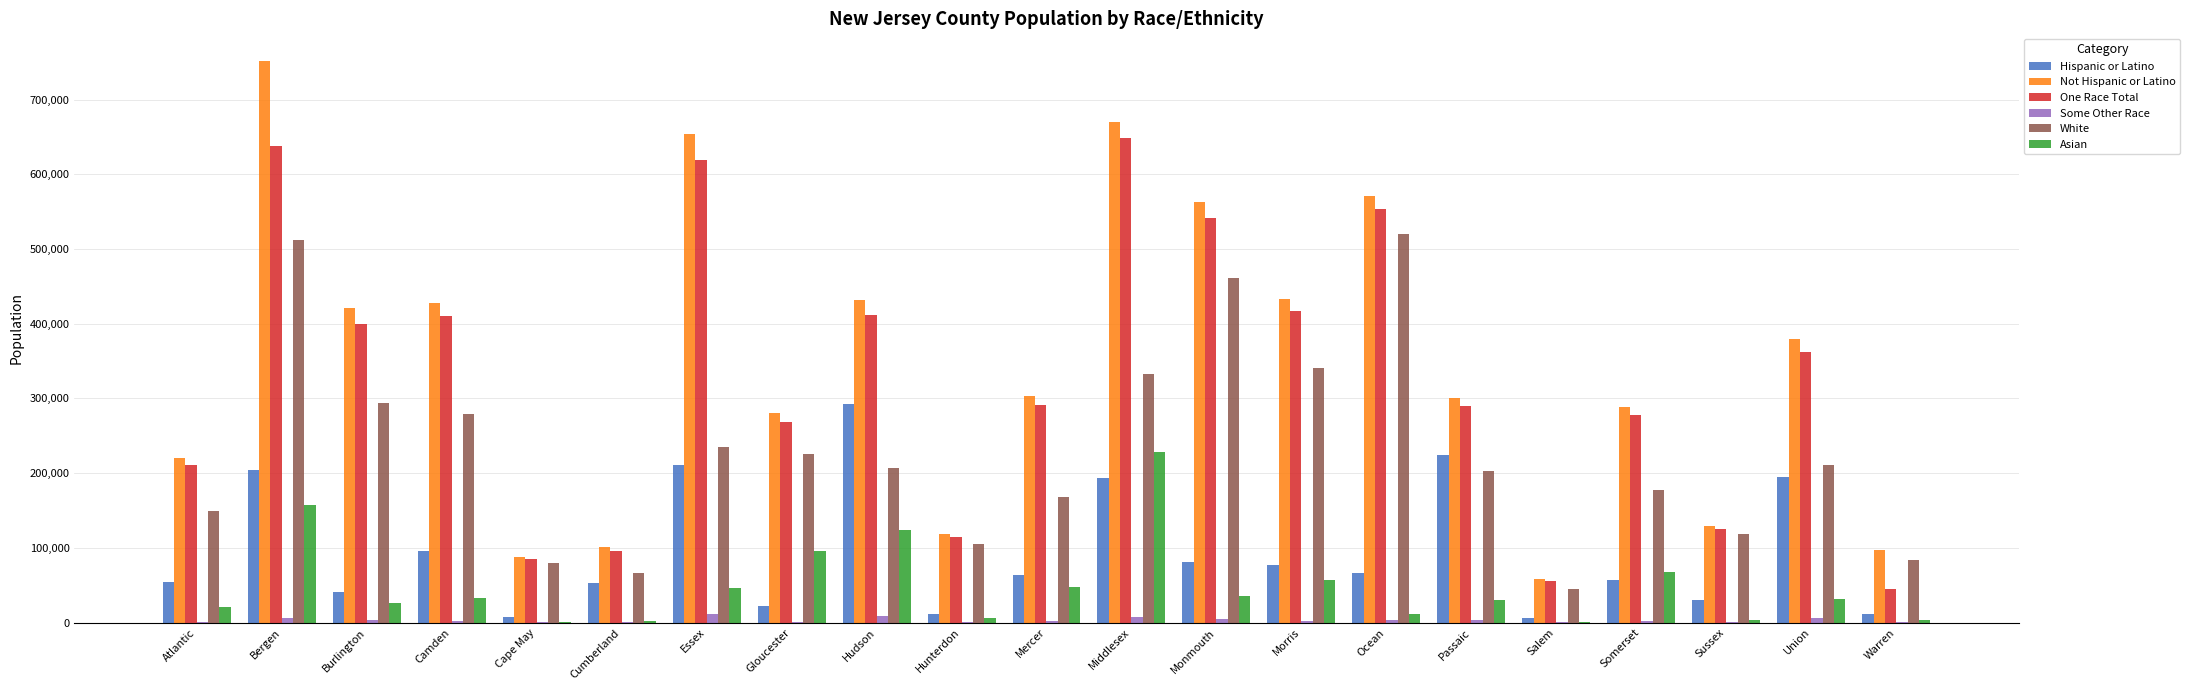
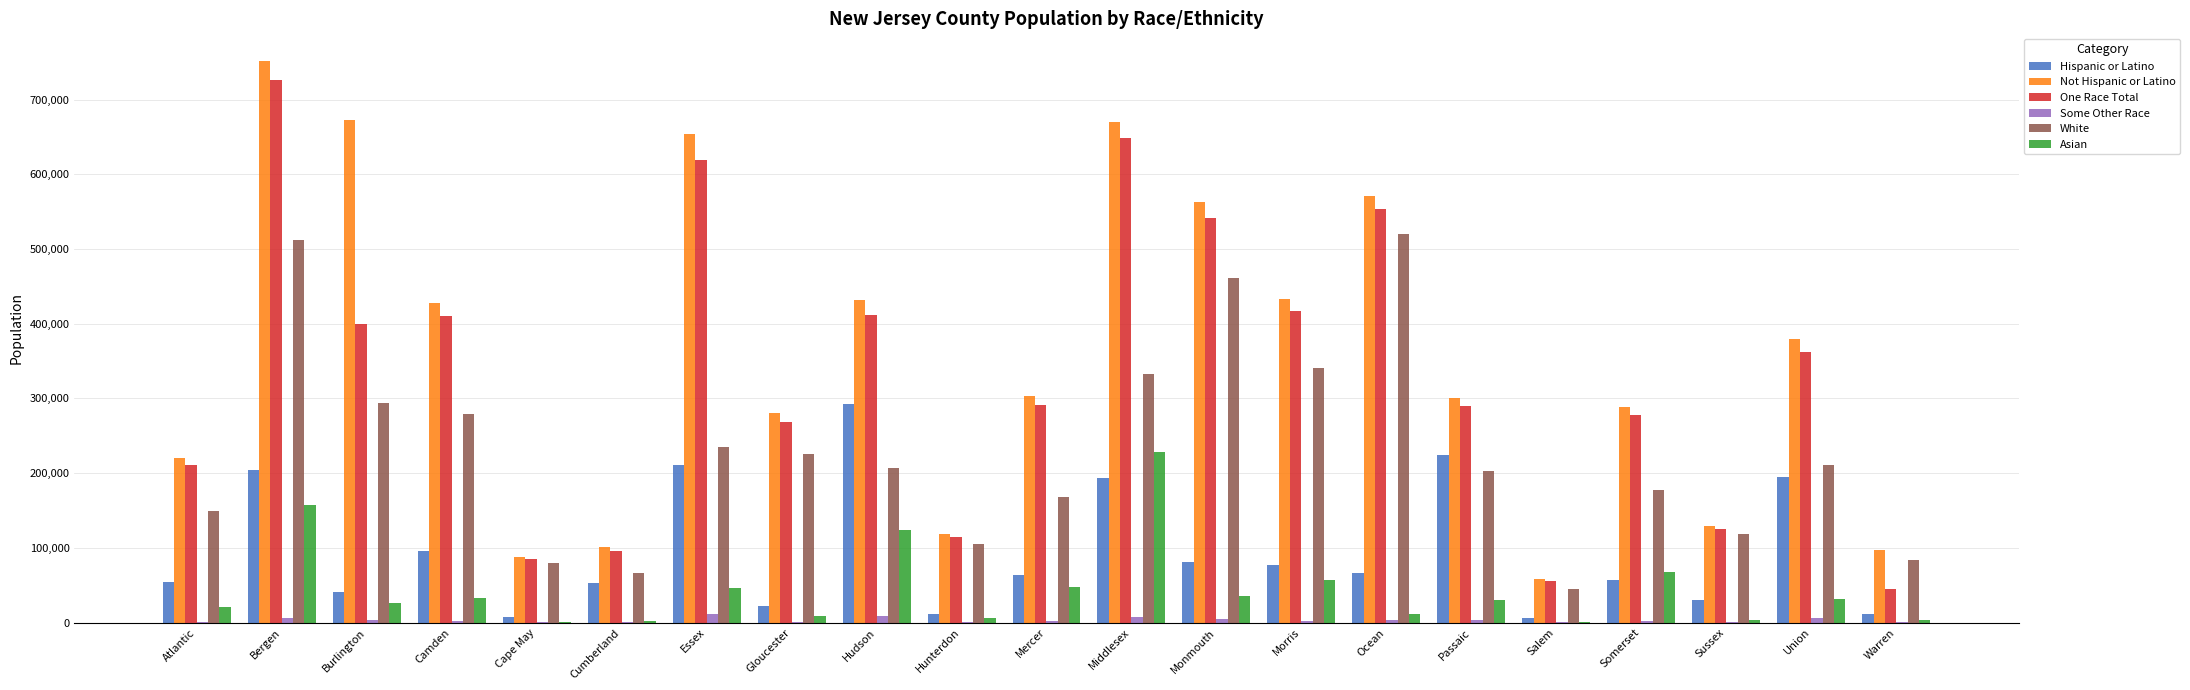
One Race Total, Bergen: 640,000 -> 730,000
Not Hispanic or Latino, Burlington: 420,000 -> 670,000
Asian, Gloucester: 100,000 -> 10,000
